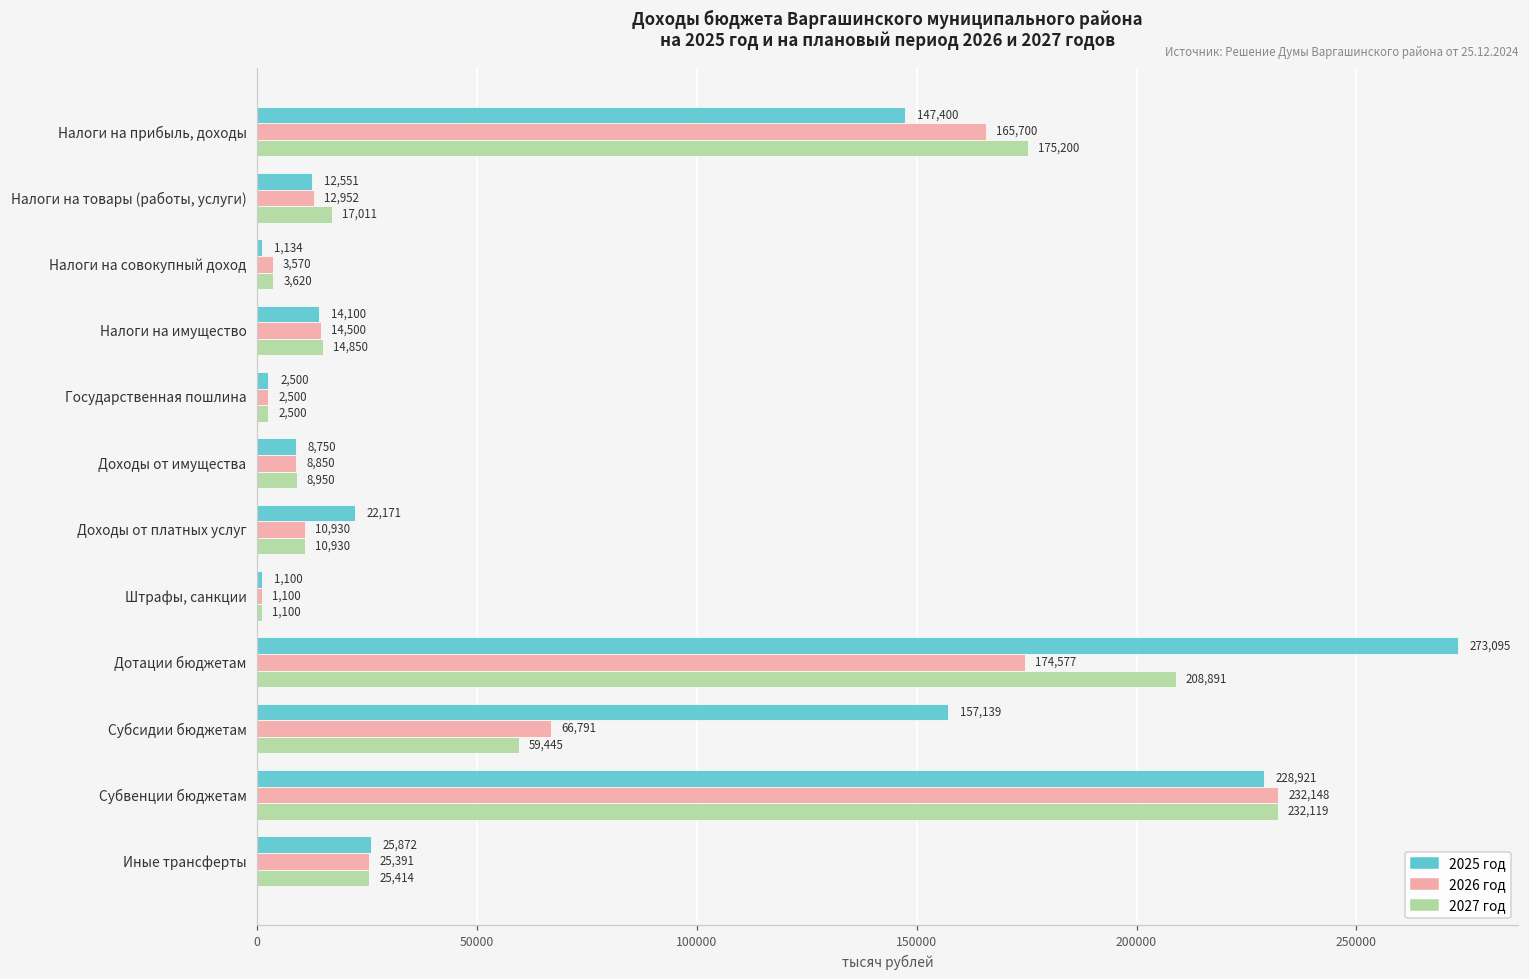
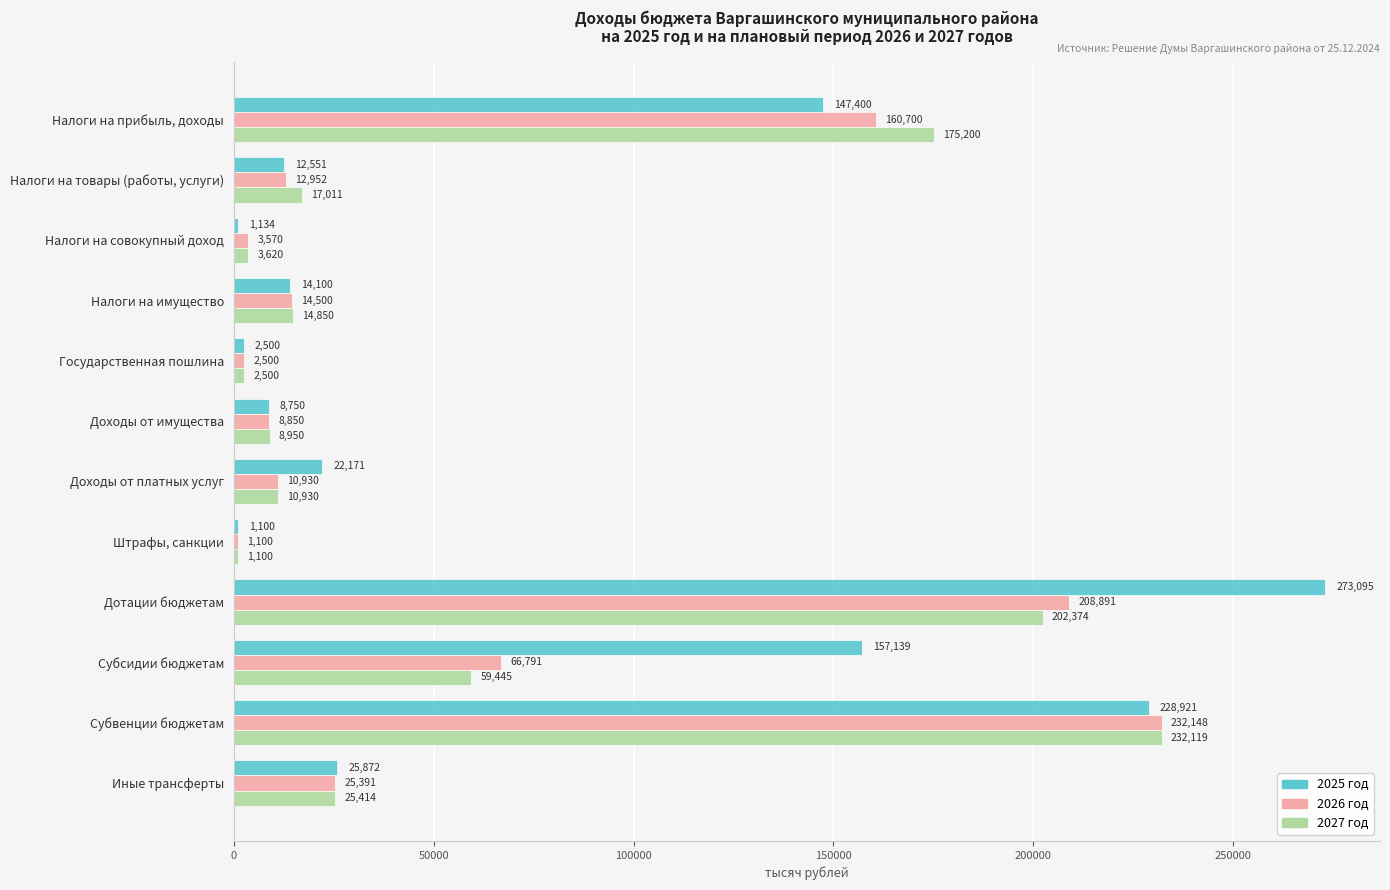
2026 год, Налоги на прибыль, доходы: 165,700 -> 160,700
2026 год, Дотации бюджетам: 174,577 -> 208,891
2027 год, Дотации бюджетам: 208,891 -> 202,374
